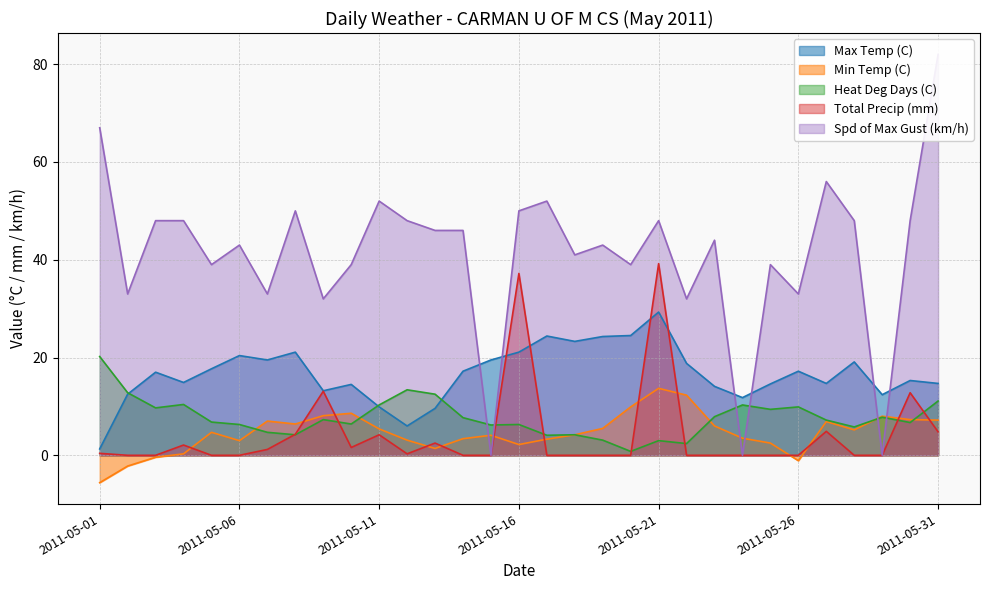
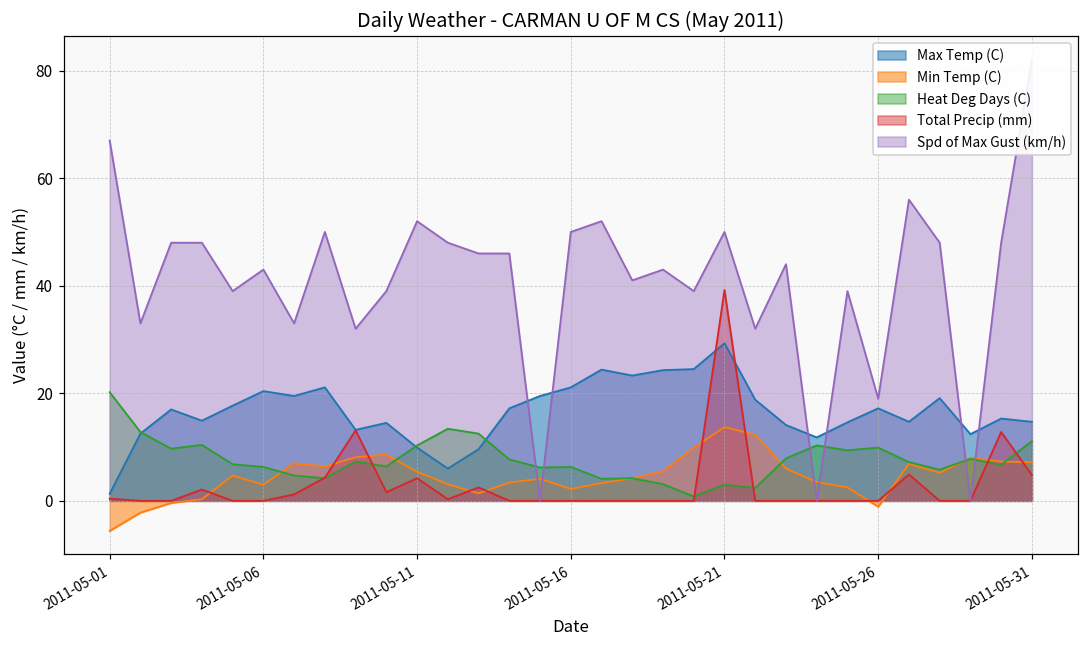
Total Precip (mm), 2011-05-16: 37 -> 0
Spd of Max Gust (km/h), 2011-05-21: 48 -> 50
Spd of Max Gust (km/h), 2011-05-26: 33 -> 19
